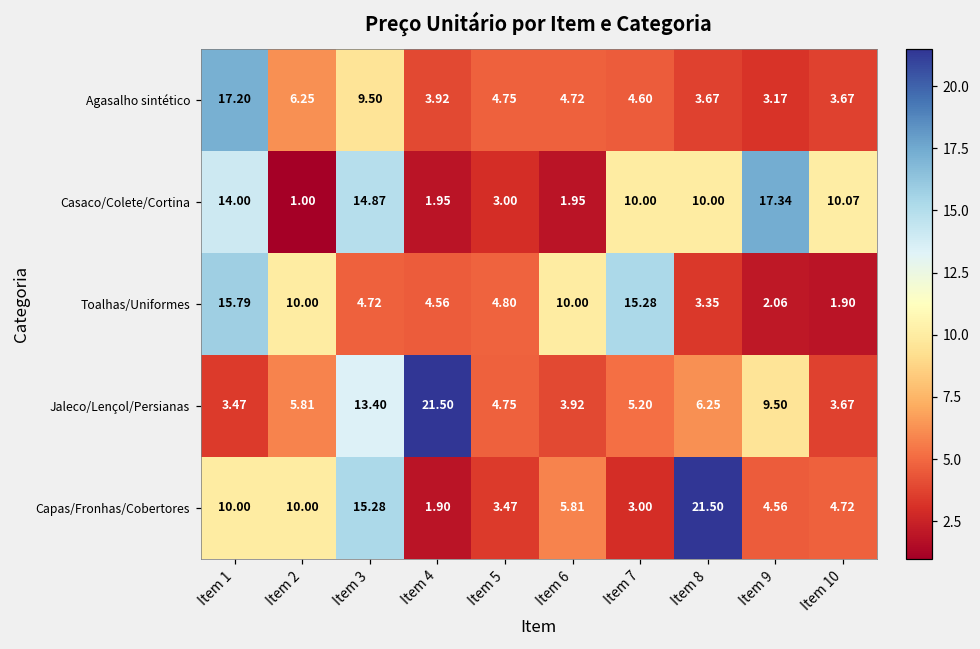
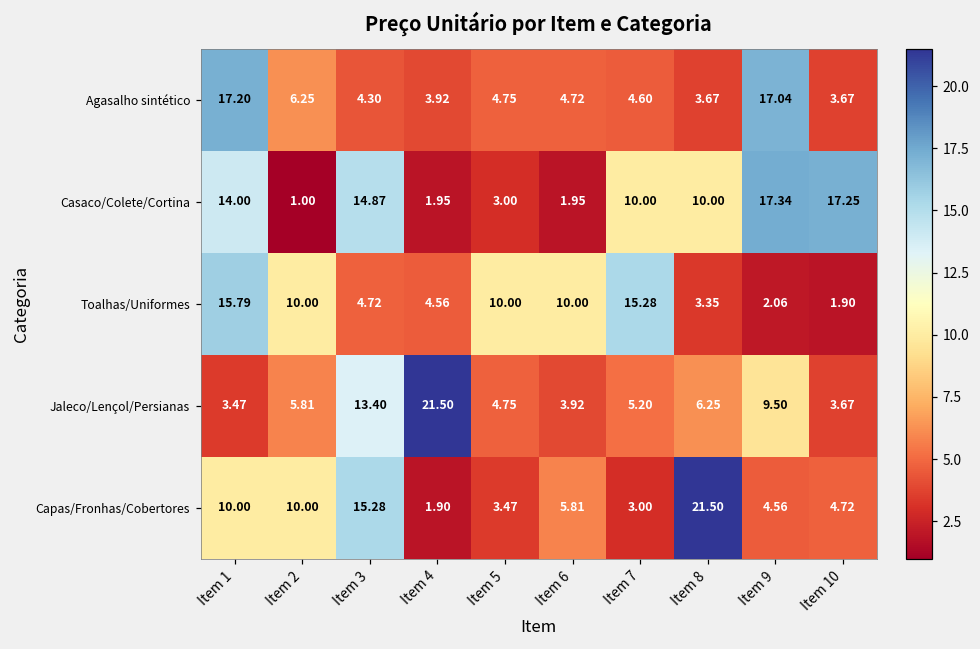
Agasalho sintético, Item 3: 9.50 -> 4.30
Agasalho sintético, Item 9: 3.17 -> 17.04
Casaco/Colete/Cortina, Item 10: 10.07 -> 17.25
Toalhas/Uniformes, Item 5: 4.80 -> 10.00
